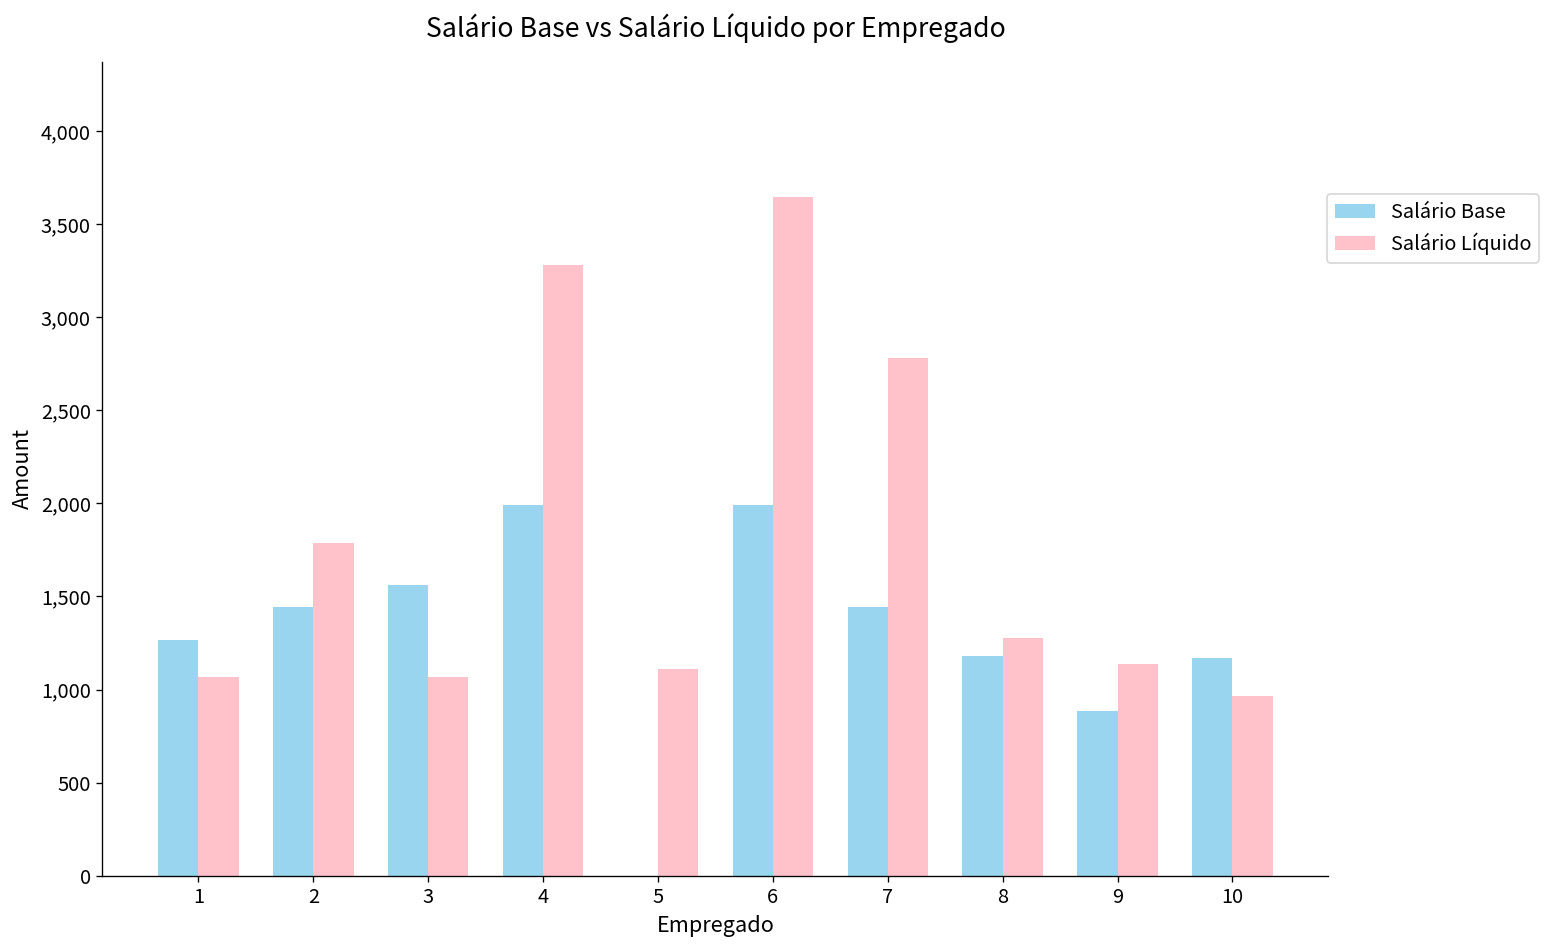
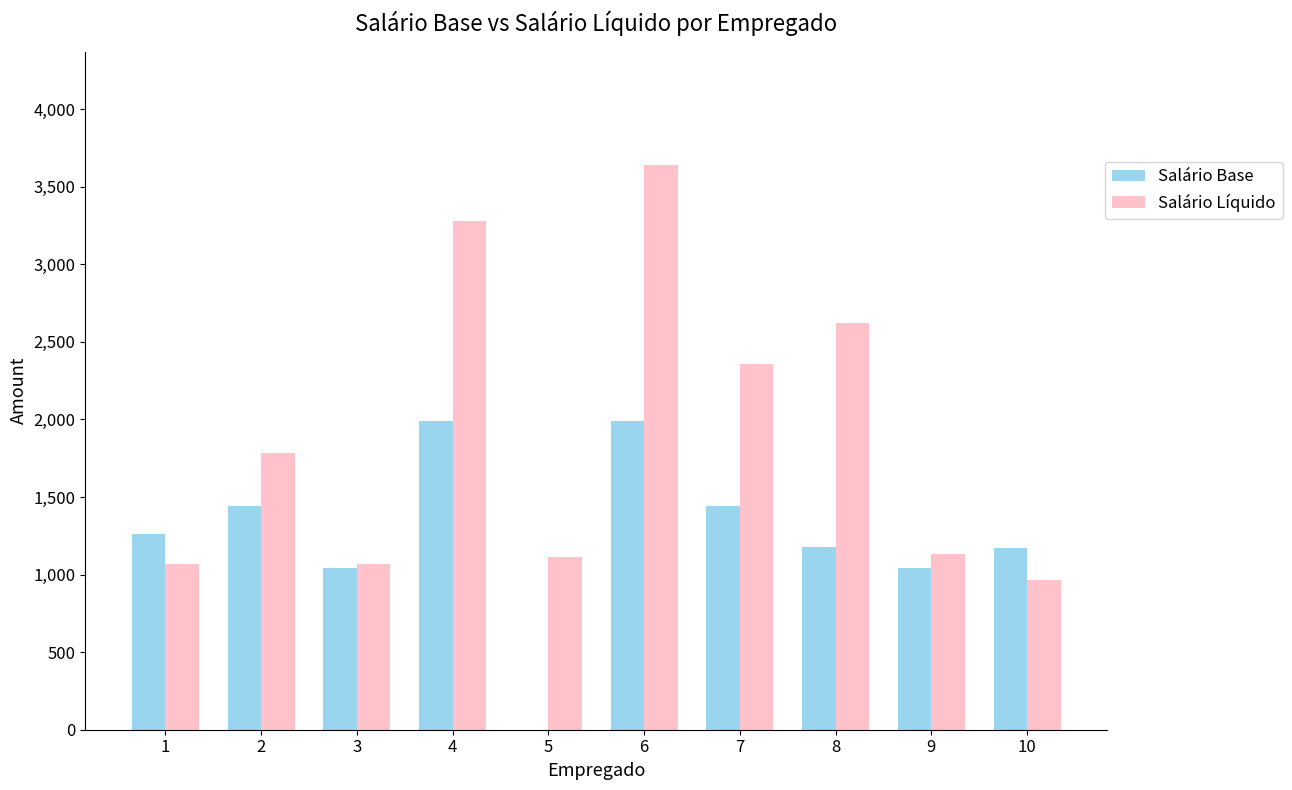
Salário Base, 3: 1,560 -> 1,050
Salário Líquido, 7: 2,780 -> 2,360
Salário Líquido, 8: 1,280 -> 2,620
Salário Base, 9: 890 -> 1,050
